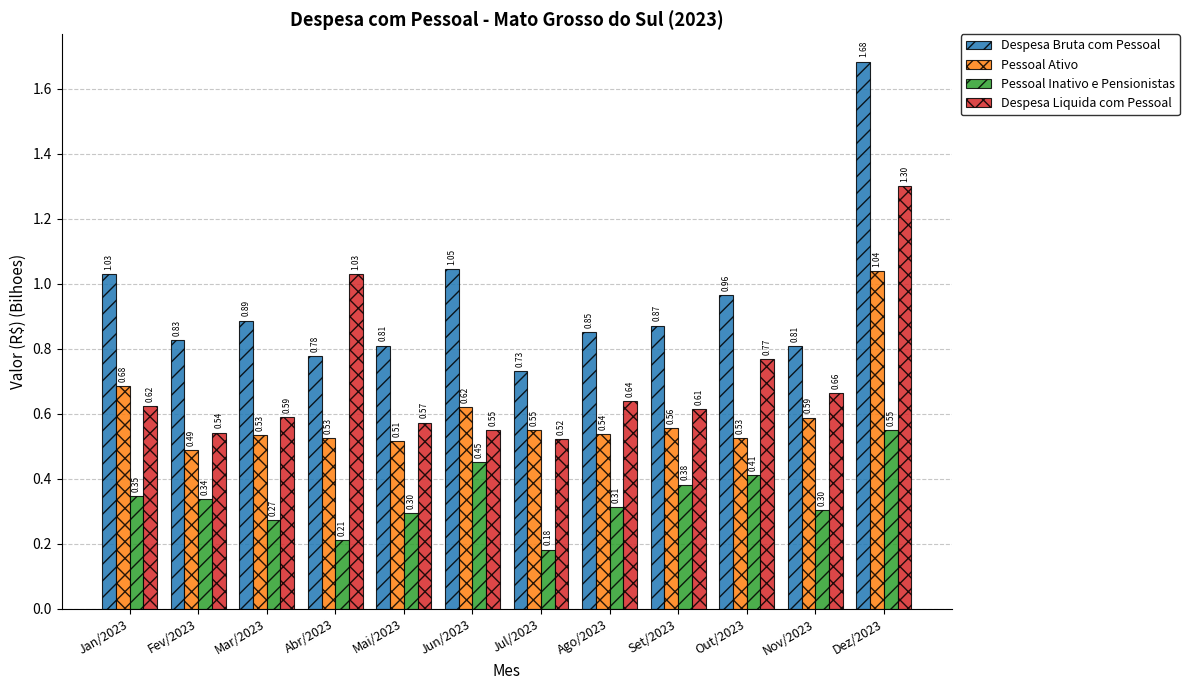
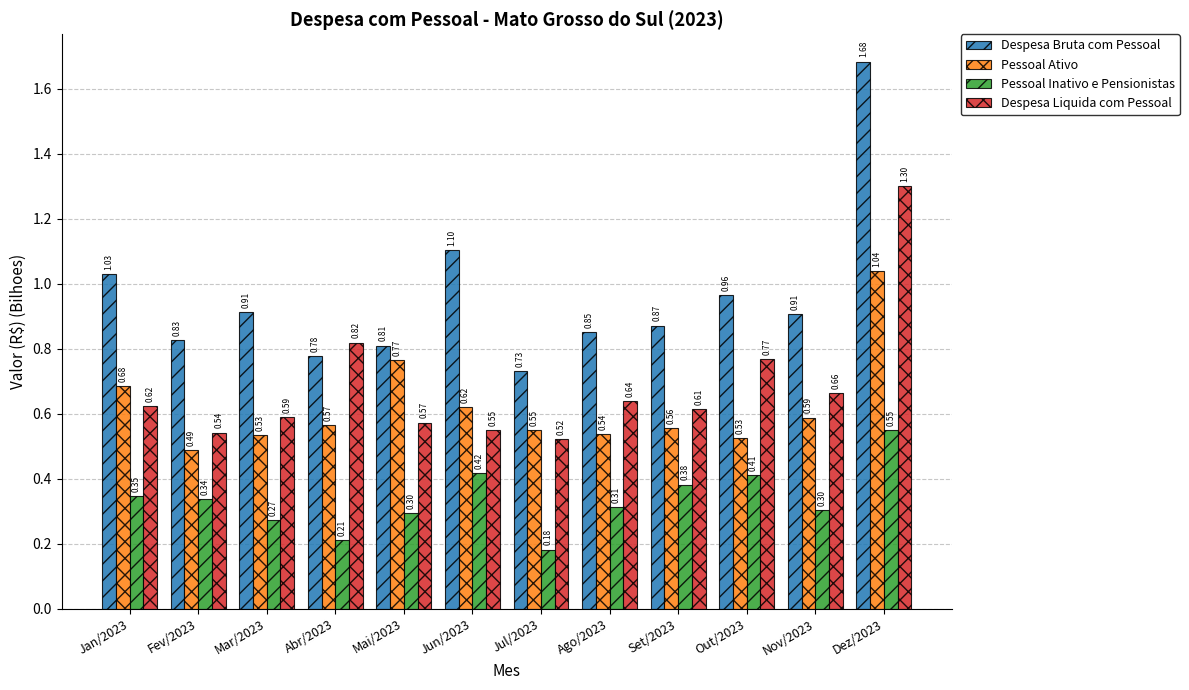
Despesa Bruta com Pessoal, Mar/2023: 0.89 -> 0.91
Pessoal Ativo, Abr/2023: 0.53 -> 0.57
Despesa Liquida com Pessoal, Abr/2023: 1.03 -> 0.82
Pessoal Ativo, Mai/2023: 0.51 -> 0.77
Despesa Bruta com Pessoal, Jun/2023: 1.05 -> 1.10
Pessoal Inativo e Pensionistas, Jun/2023: 0.45 -> 0.42
Despesa Bruta com Pessoal, Nov/2023: 0.81 -> 0.91
